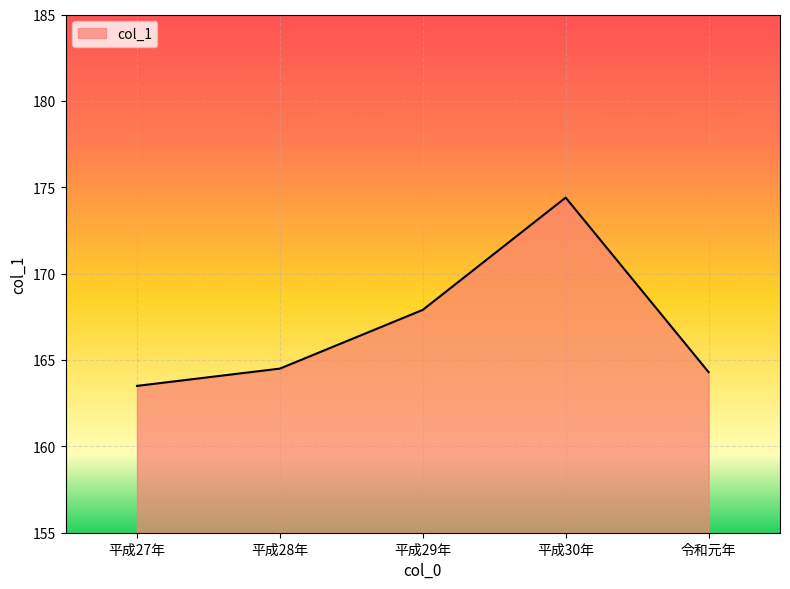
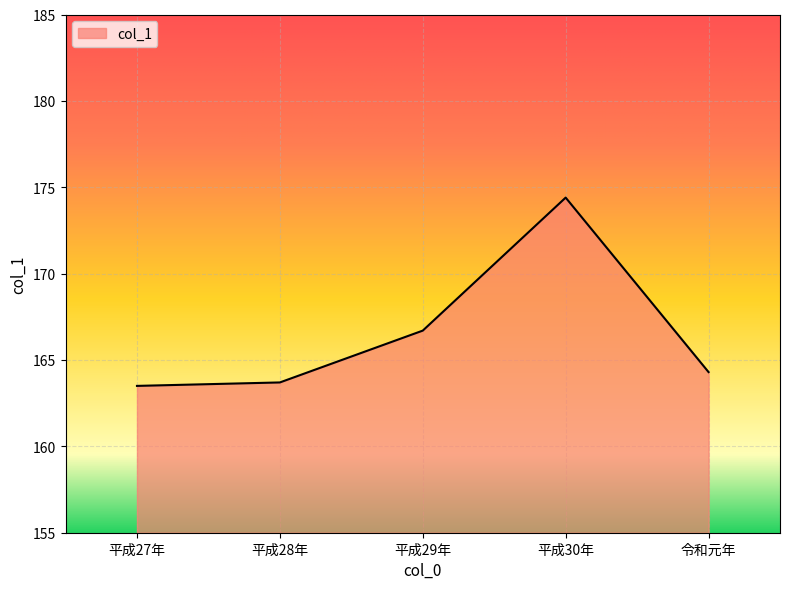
平成28年: 164.5 -> 163.7
平成29年: 167.9 -> 166.7
